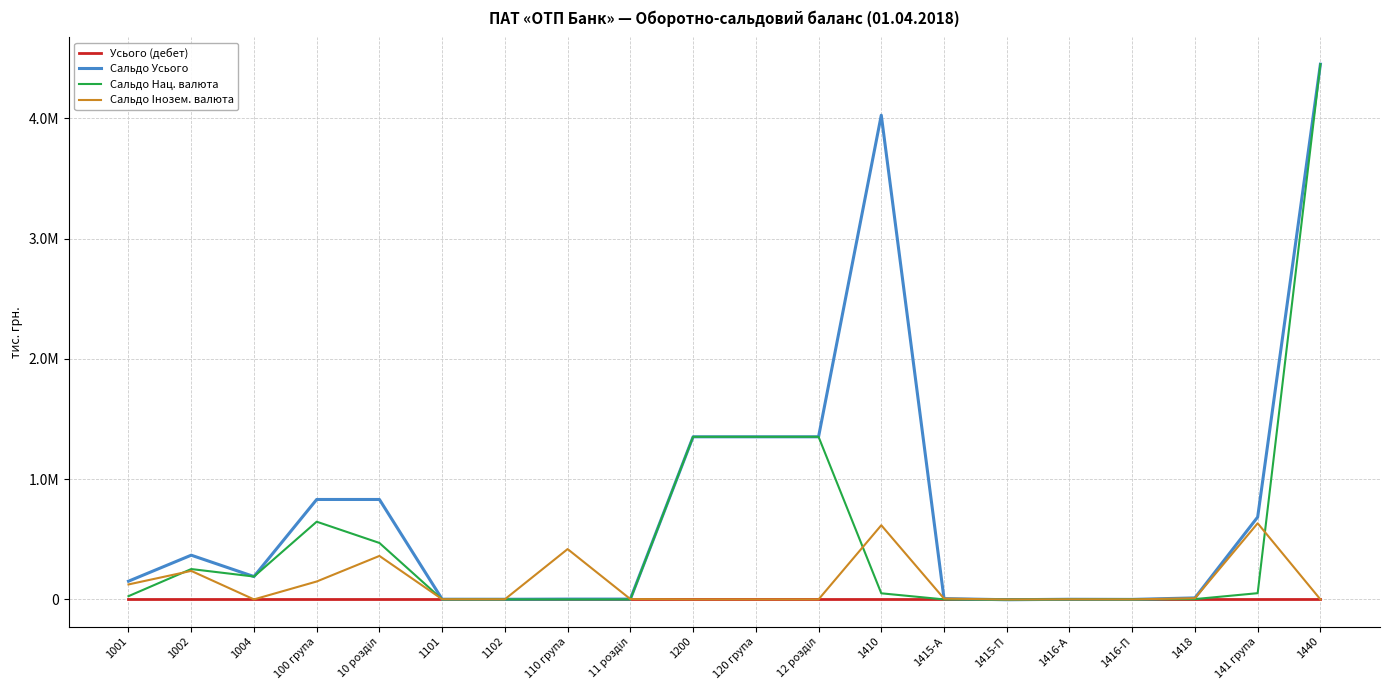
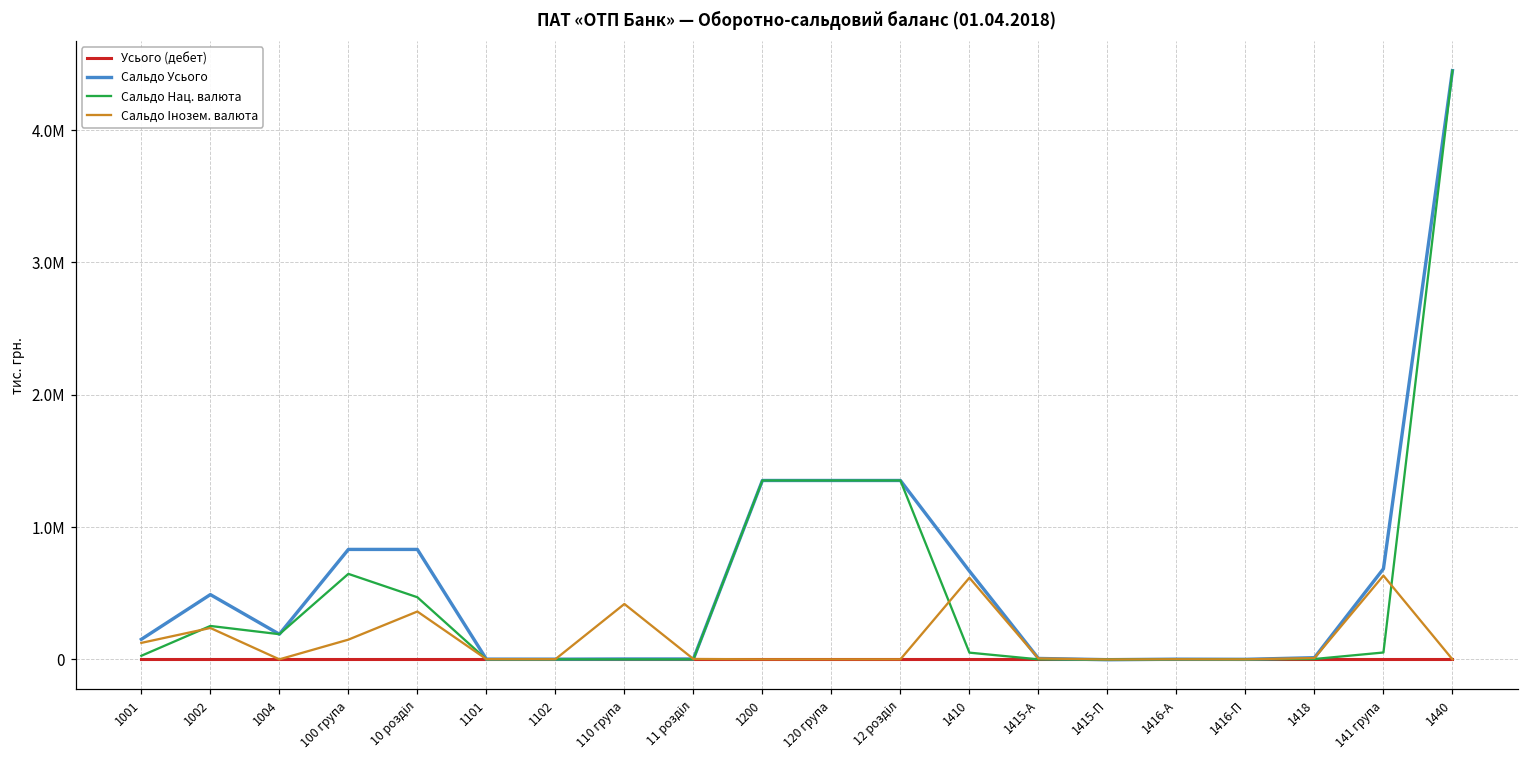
Сальдо Усього, 1002: 370000 -> 490000
Сальдо Усього, 1410: 4030000 -> 670000
